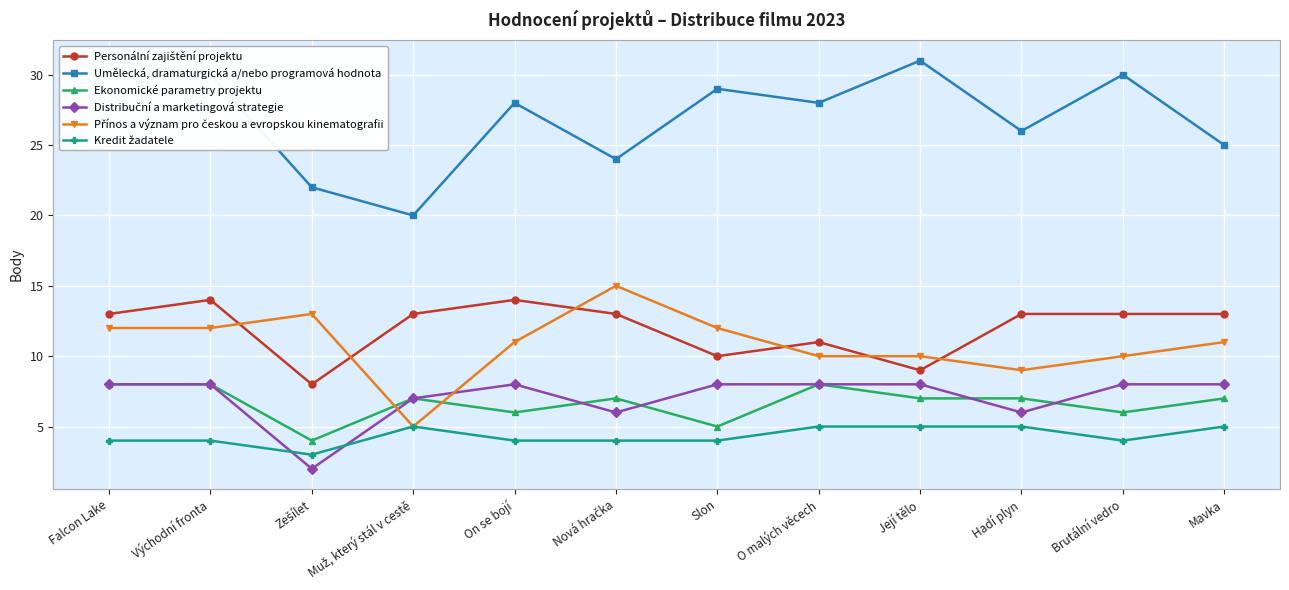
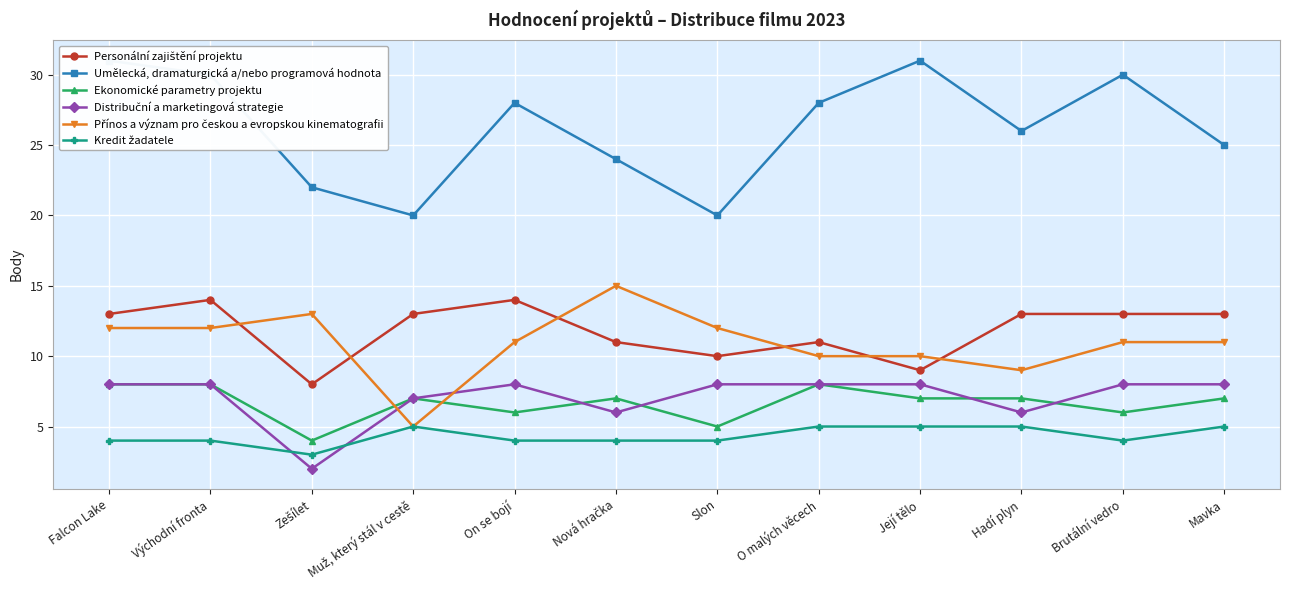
Personální zajištění projektu, Nová hračka: 13 -> 11
Umělecká, dramaturgická a/nebo programová hodnota, Slon: 29 -> 20
Přínos a význam pro českou a evropskou kinematografii, Brutální vedro: 10 -> 11
